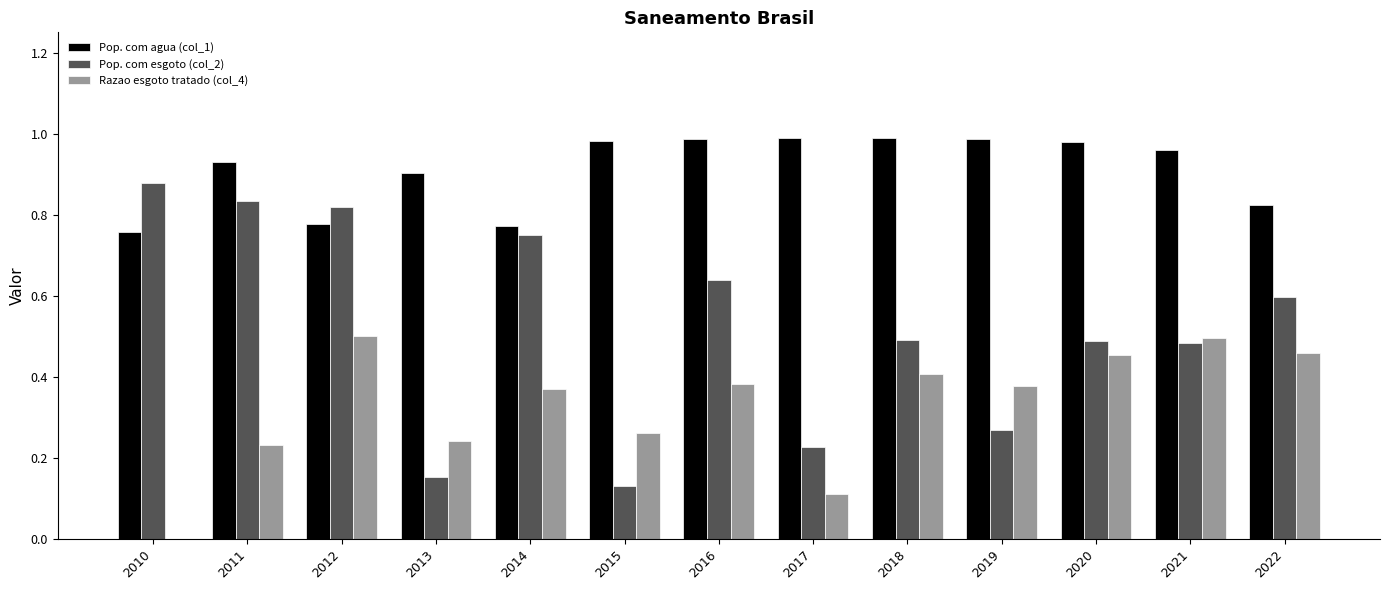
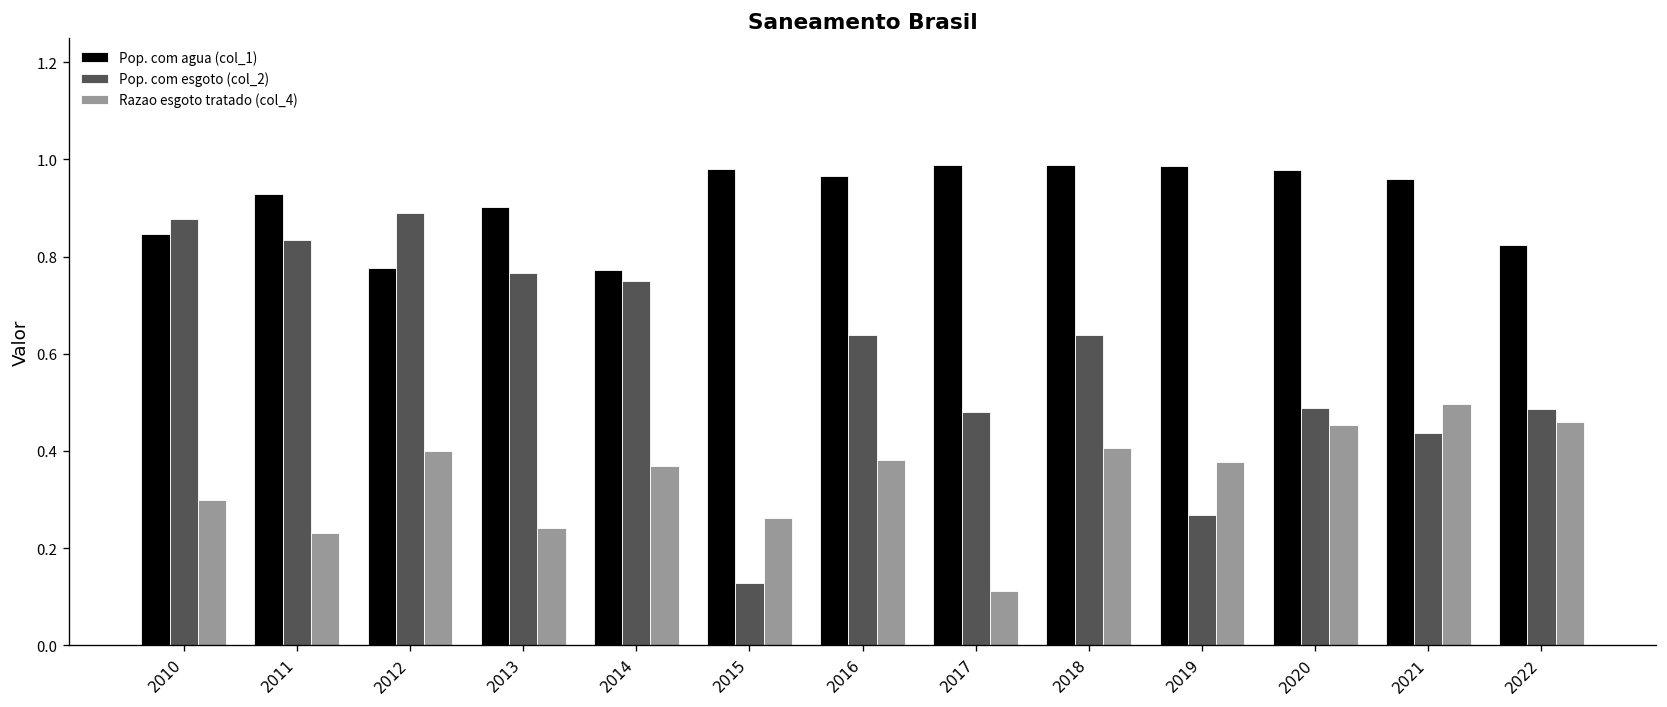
Pop. com agua (col_1), 2010: 0.76 -> 0.85
Razao esgoto tratado (col_4), 2010: 0.0 -> 0.3
Pop. com esgoto (col_2), 2012: 0.82 -> 0.89
Razao esgoto tratado (col_4), 2012: 0.5 -> 0.4
Pop. com esgoto (col_2), 2013: 0.15 -> 0.77
Pop. com agua (col_1), 2016: 0.99 -> 0.97
Pop. com esgoto (col_2), 2017: 0.23 -> 0.48
Pop. com esgoto (col_2), 2018: 0.49 -> 0.64
Pop. com esgoto (col_2), 2021: 0.48 -> 0.44
Pop. com esgoto (col_2), 2022: 0.60 -> 0.49
